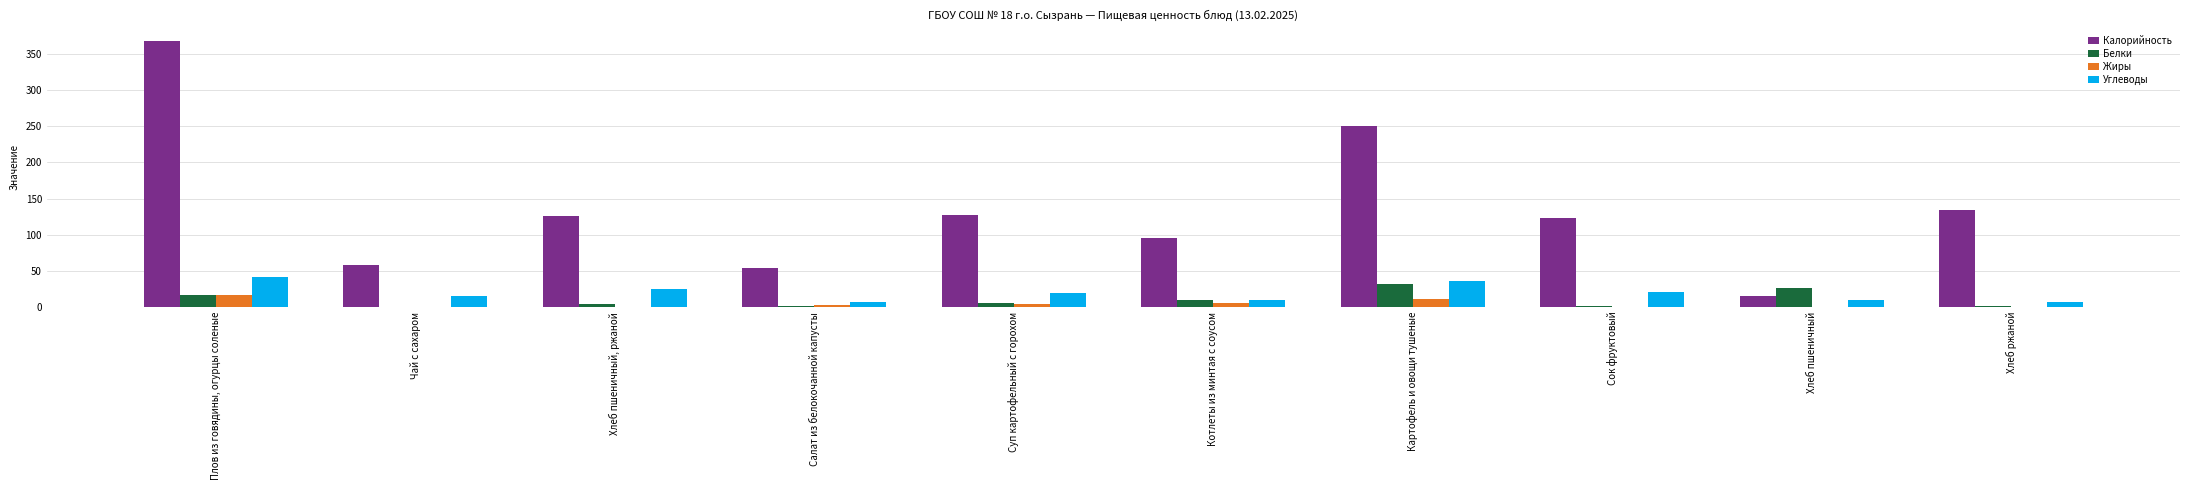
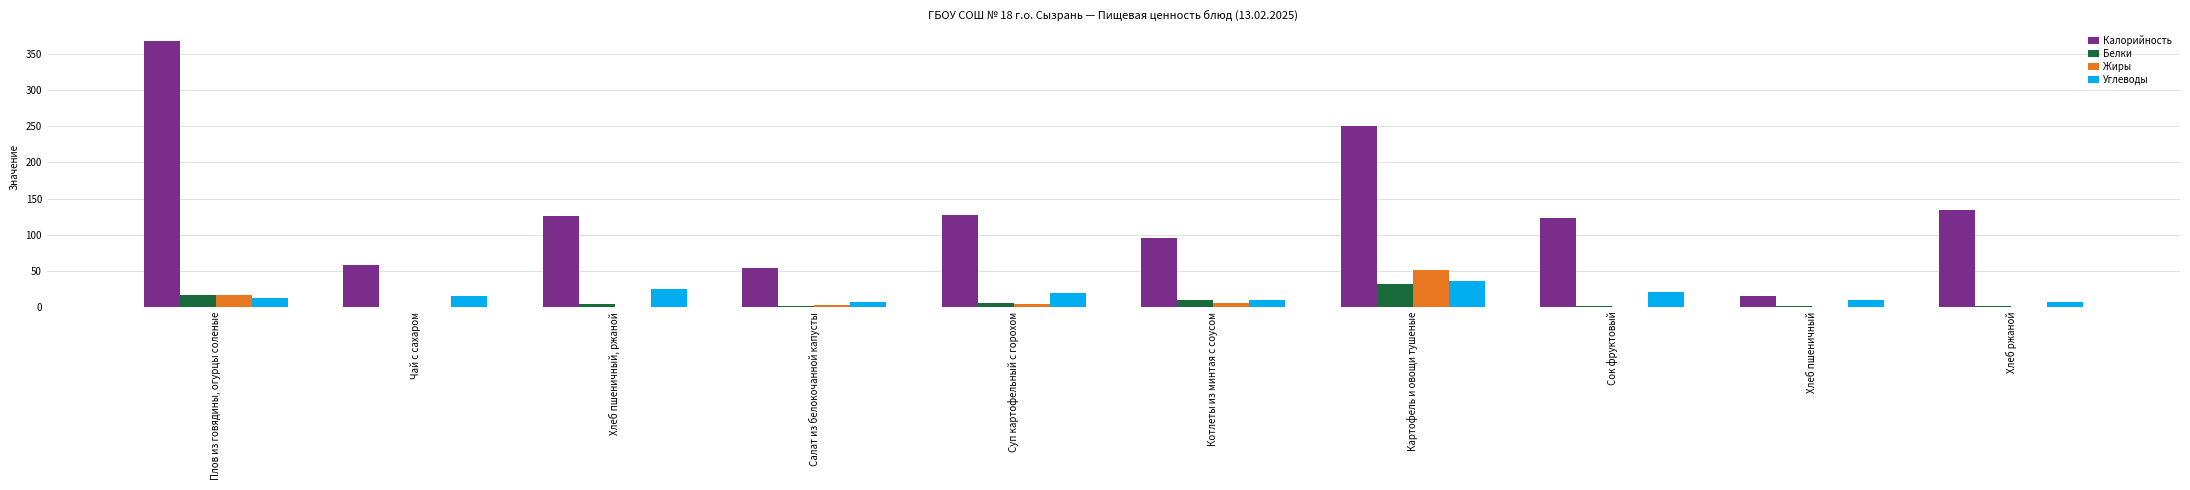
Углеводы, Плов из говядины, огурцы соленые: 40 -> 10
Жиры, Картофель и овощи тушеные: 10 -> 50
Белки, Хлеб пшеничный: 30 -> 0
